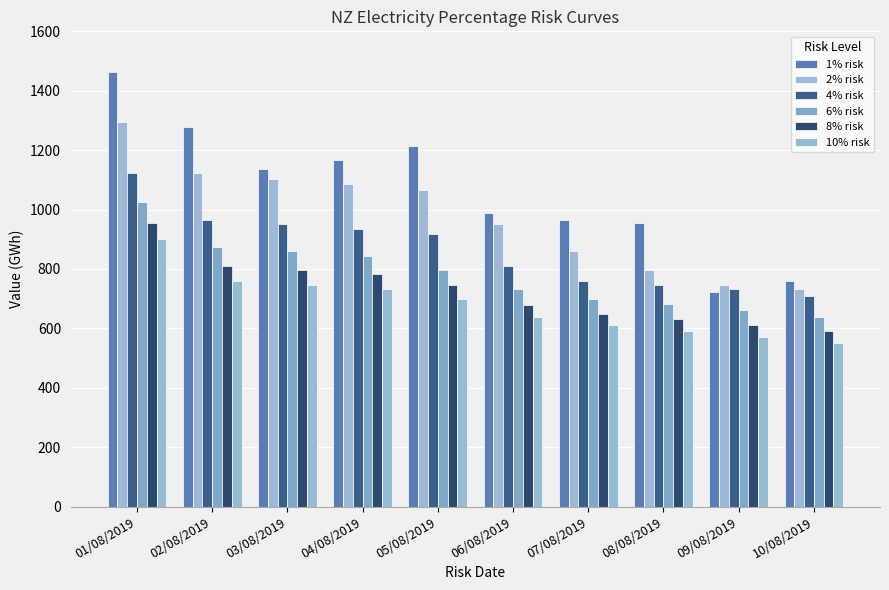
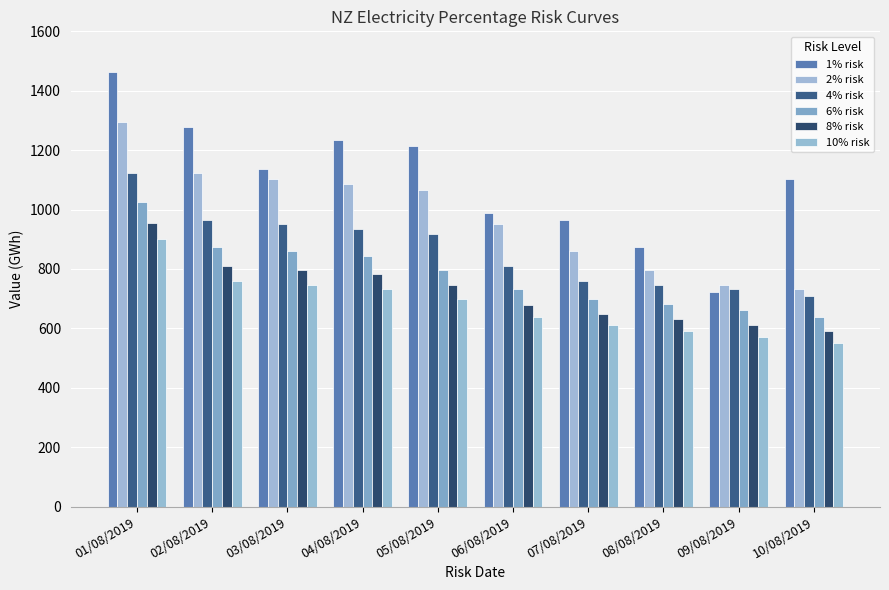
1% risk, 04/08/2019: 1170 -> 1240
1% risk, 08/08/2019: 960 -> 880
1% risk, 10/08/2019: 760 -> 1100
